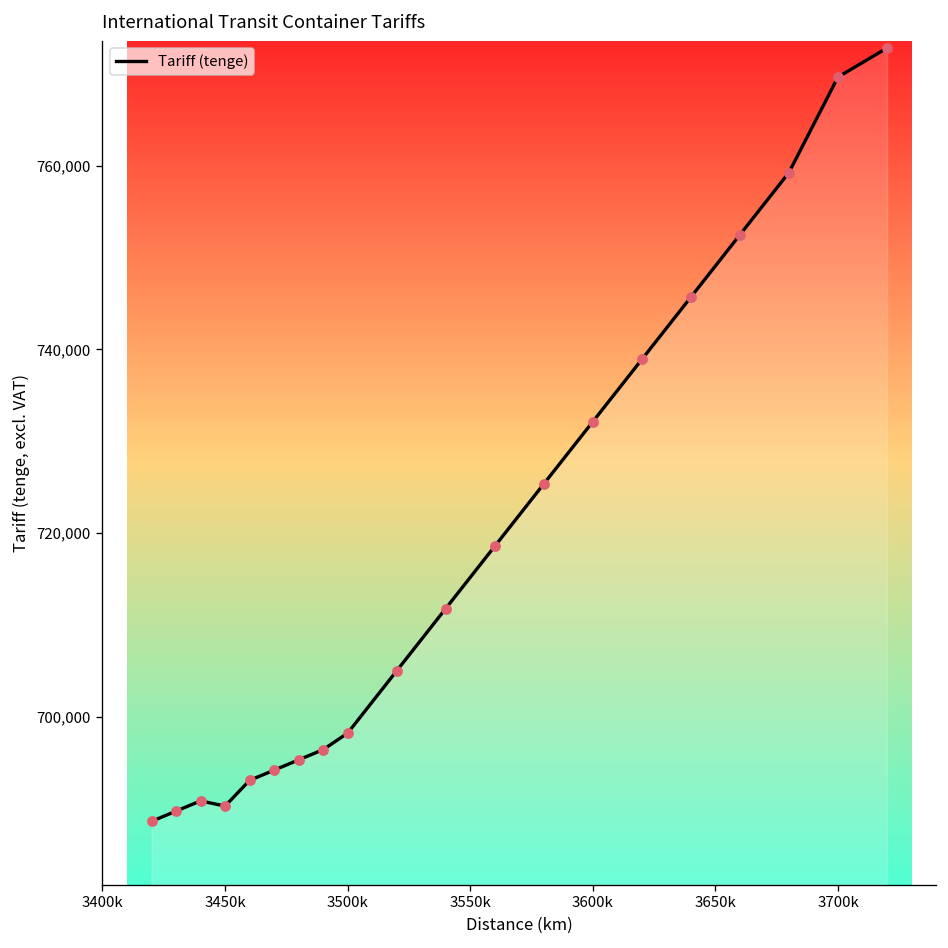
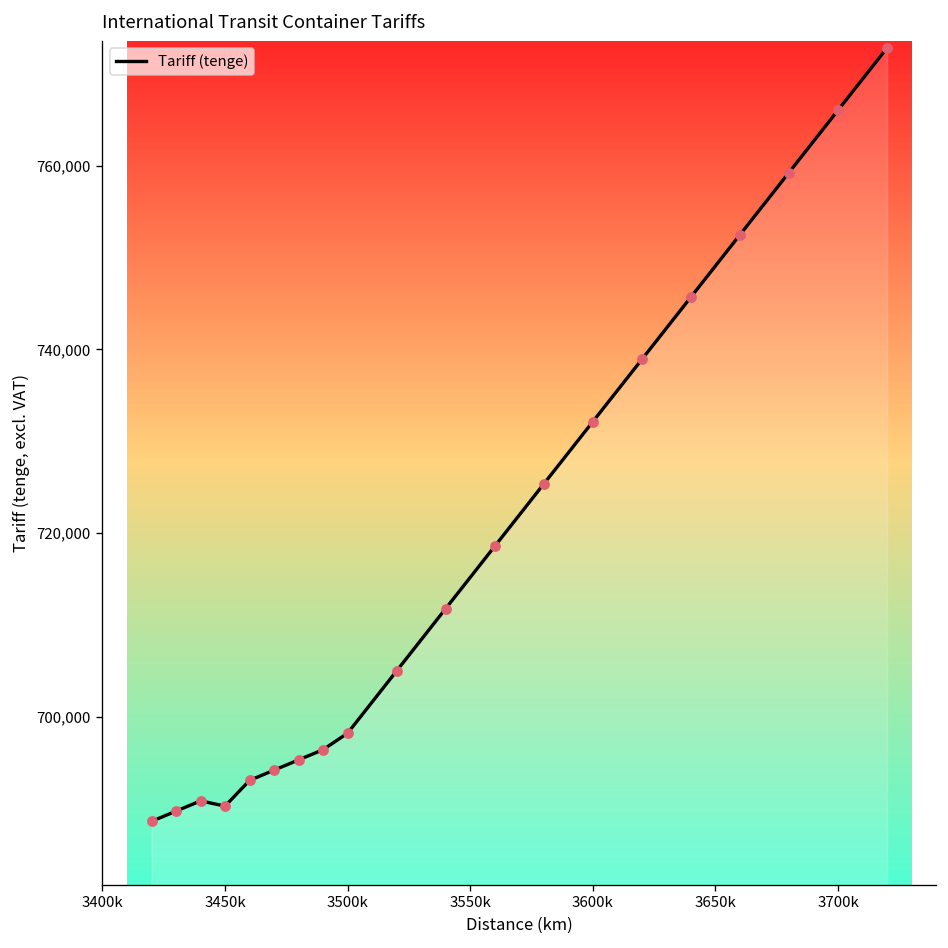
3700k: 770,000 -> 766,000
